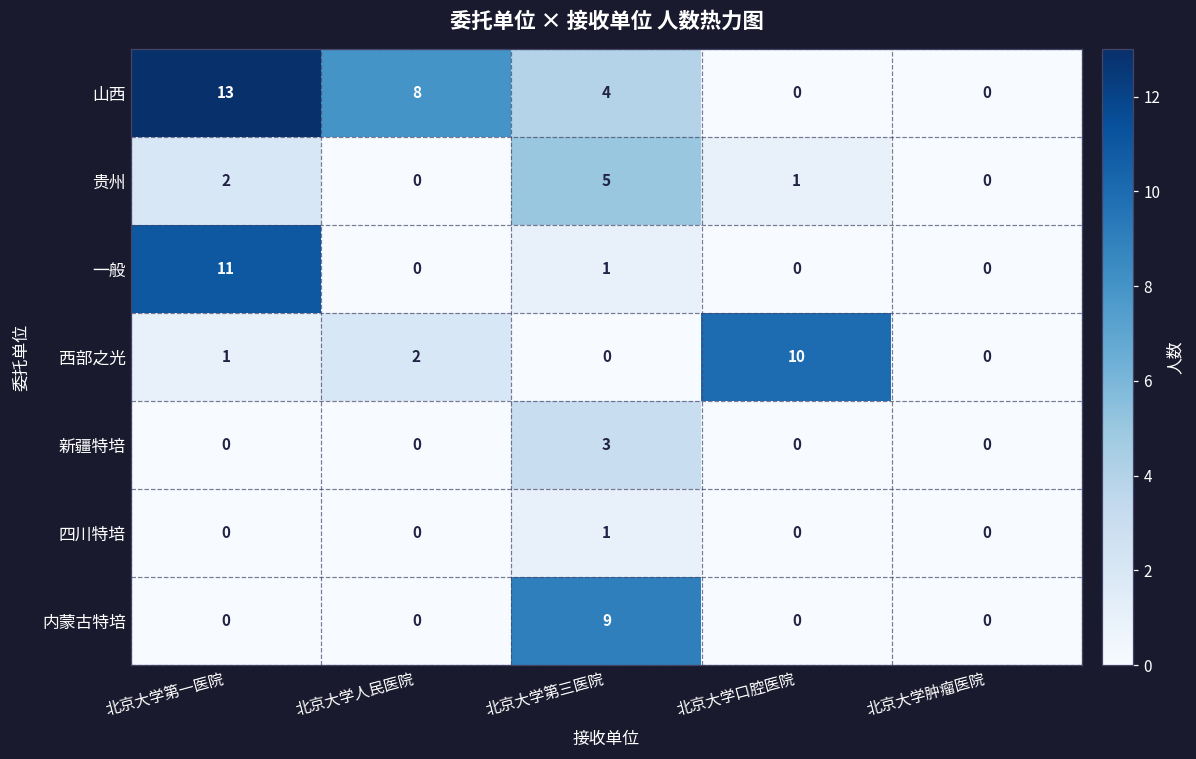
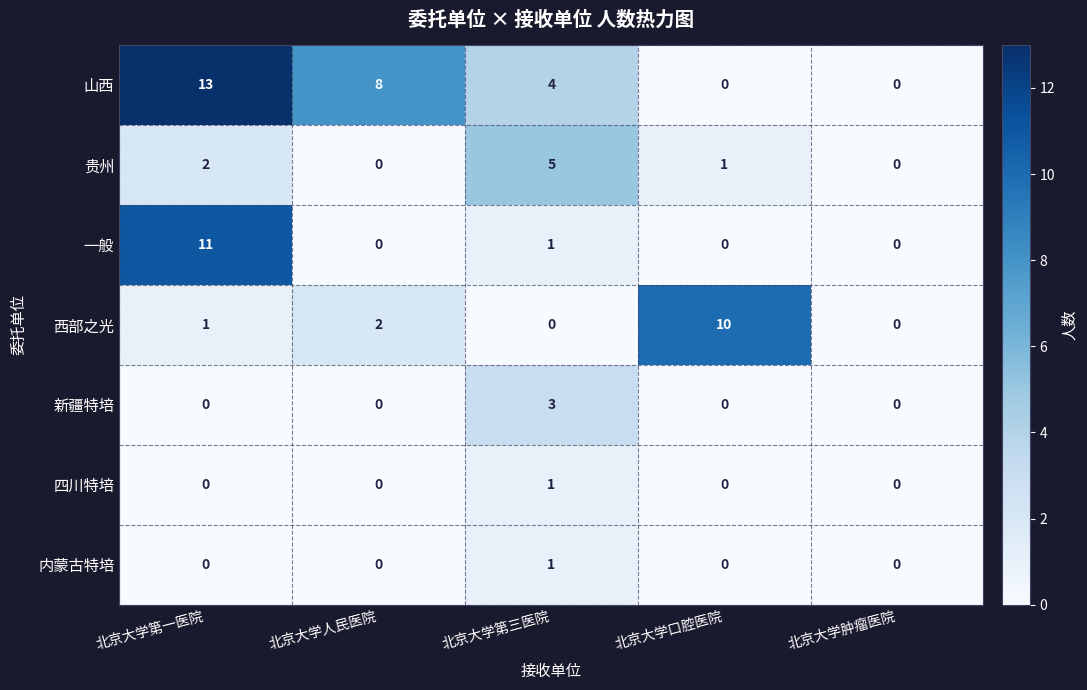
内蒙古特培, 北京大学第三医院: 9 -> 1
